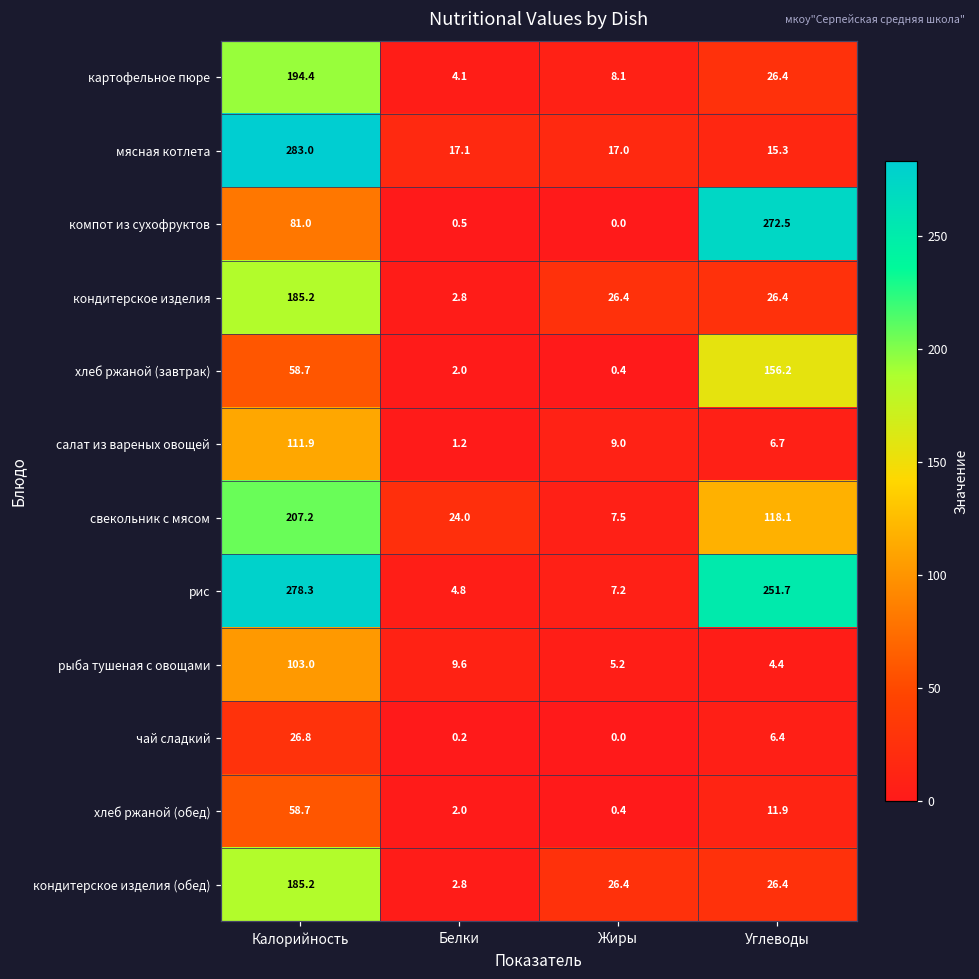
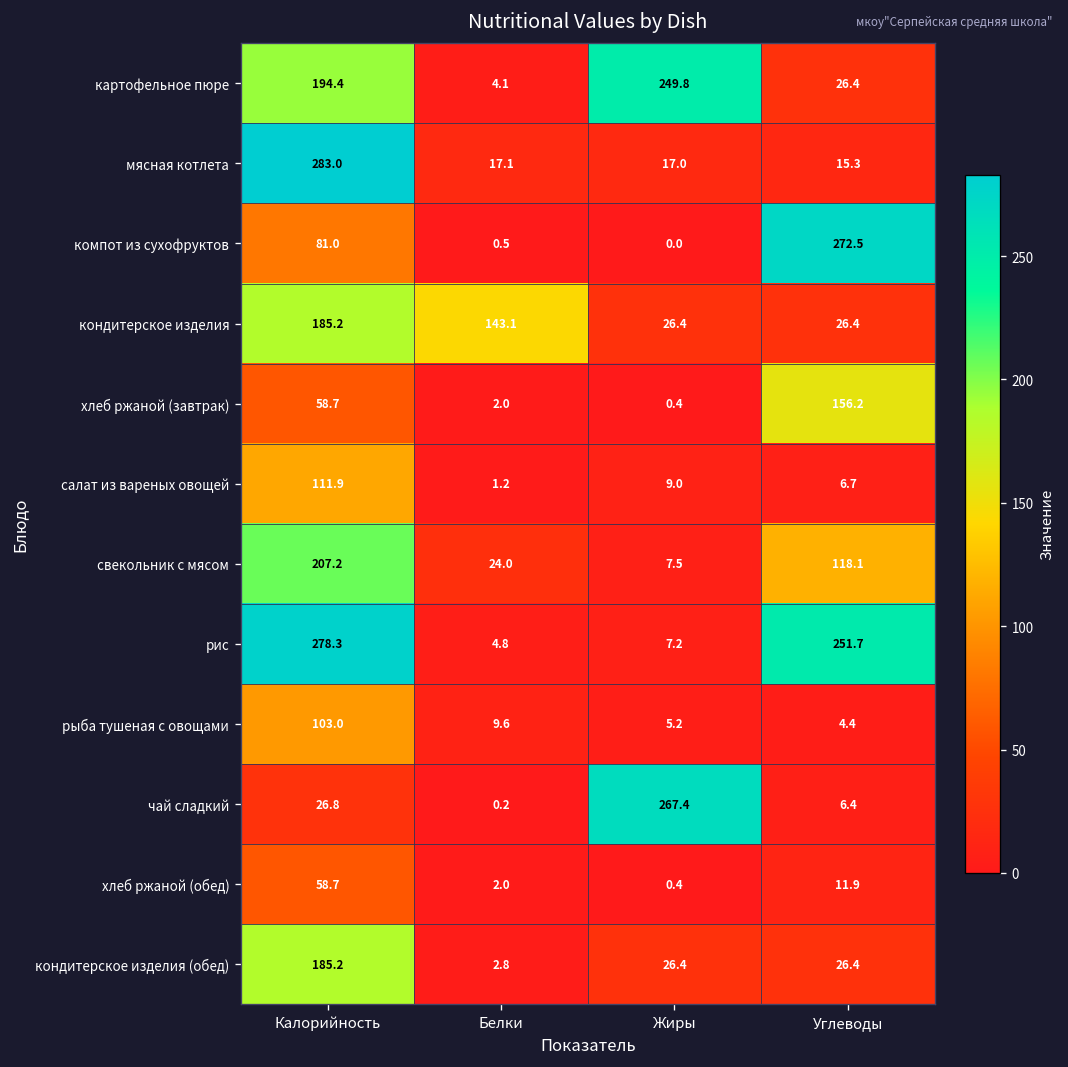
картофельное пюре, Жиры: 8.1 -> 249.8
кондитерское изделия, Белки: 2.8 -> 143.1
чай сладкий, Жиры: 0.0 -> 267.4
